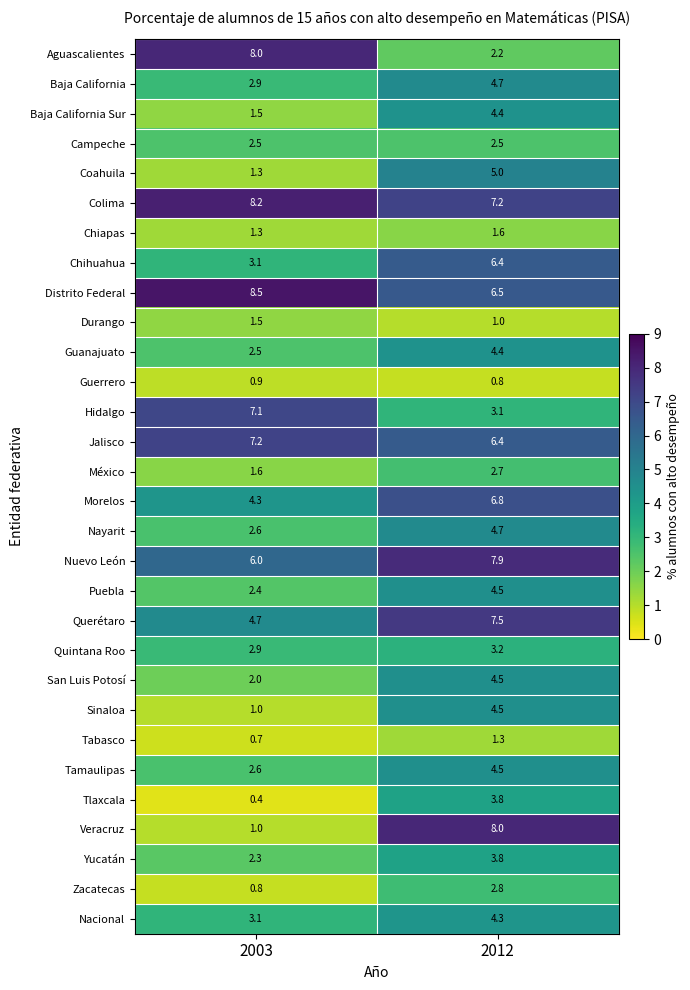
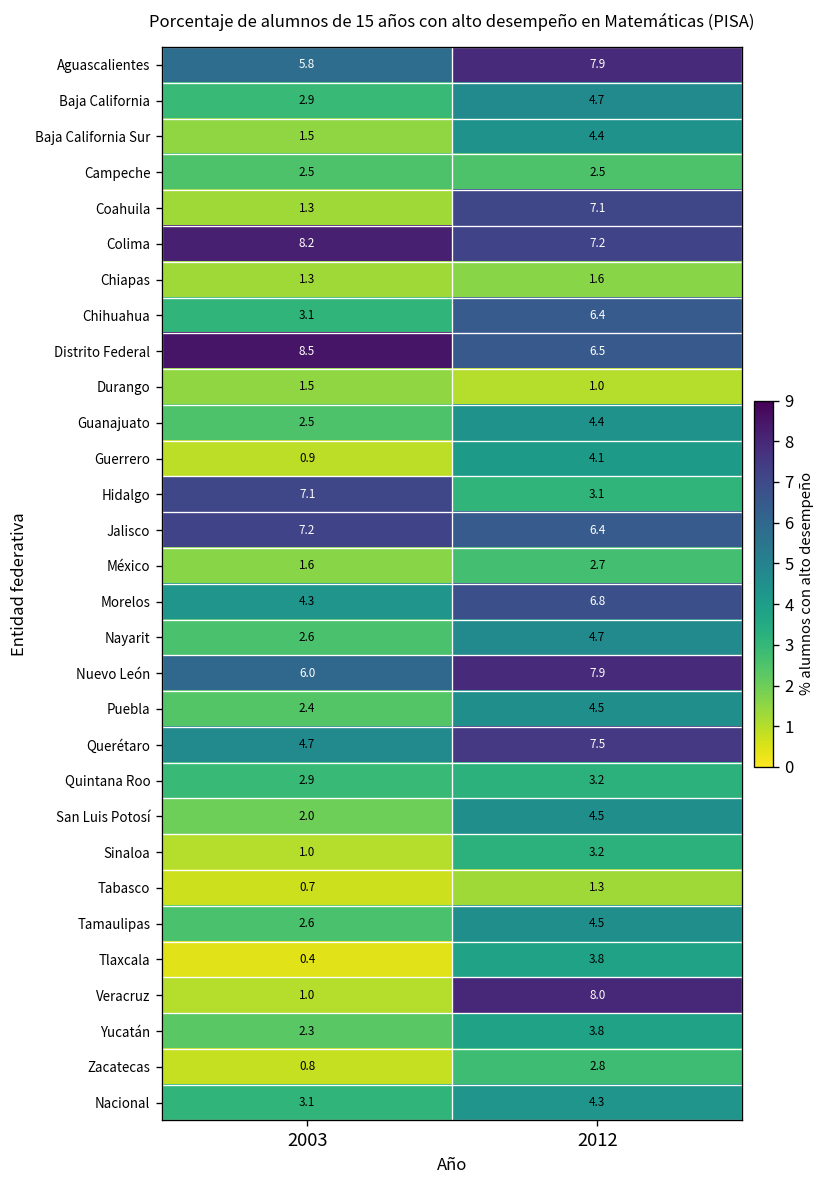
Aguascalientes, 2003: 8.0 -> 5.8
Aguascalientes, 2012: 2.2 -> 7.9
Coahuila, 2012: 5.0 -> 7.1
Guerrero, 2012: 0.8 -> 4.1
Sinaloa, 2012: 4.5 -> 3.2
